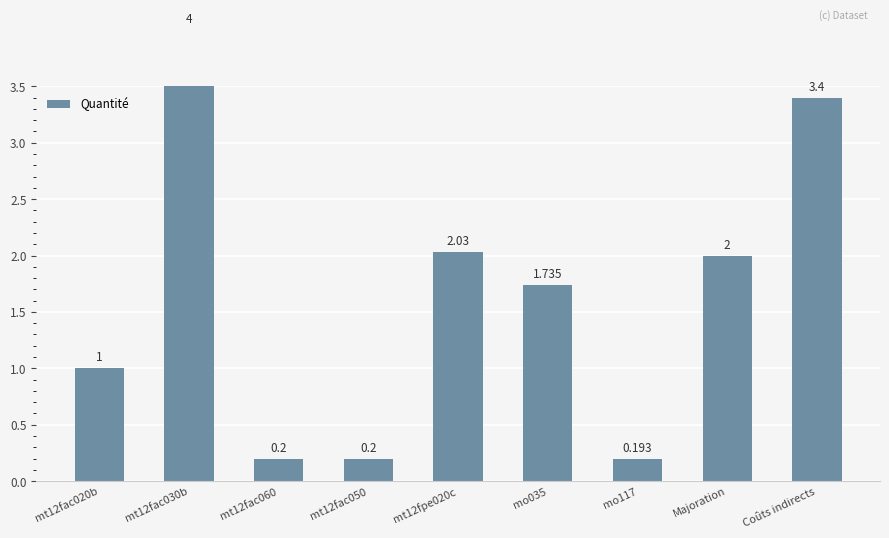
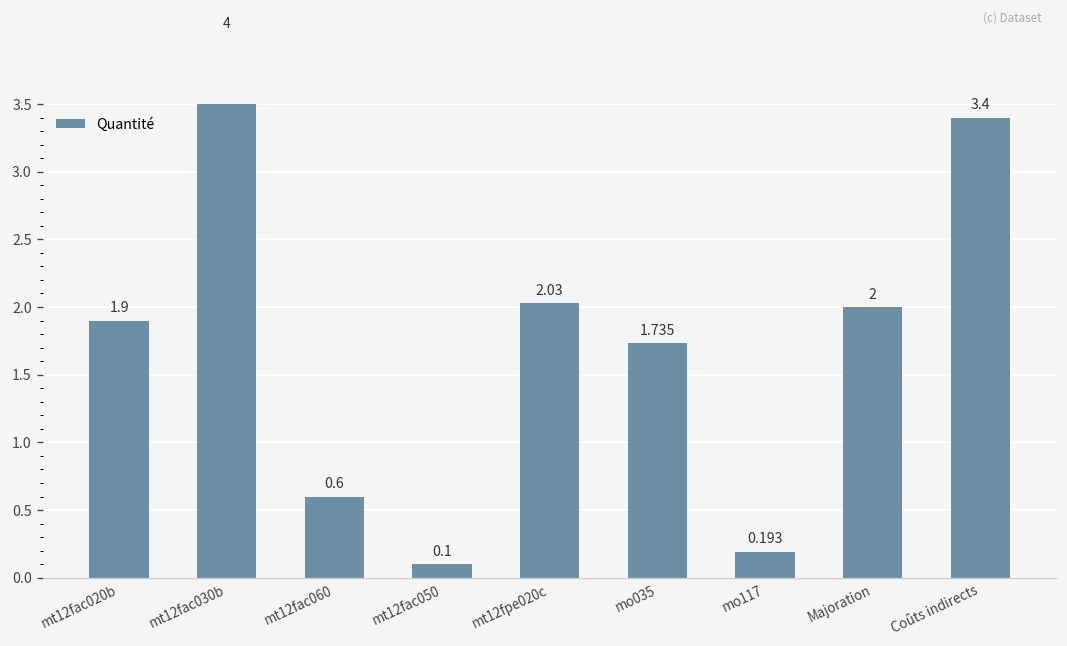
mt12fac020b: 1 -> 1.9
mt12fac060: 0.2 -> 0.6
mt12fac050: 0.2 -> 0.1
